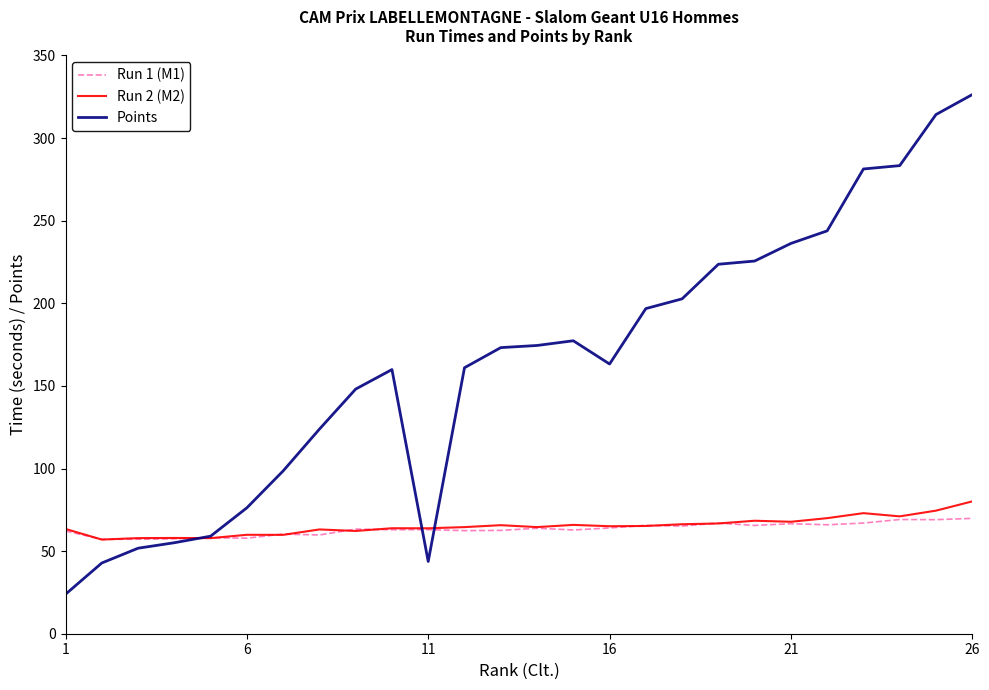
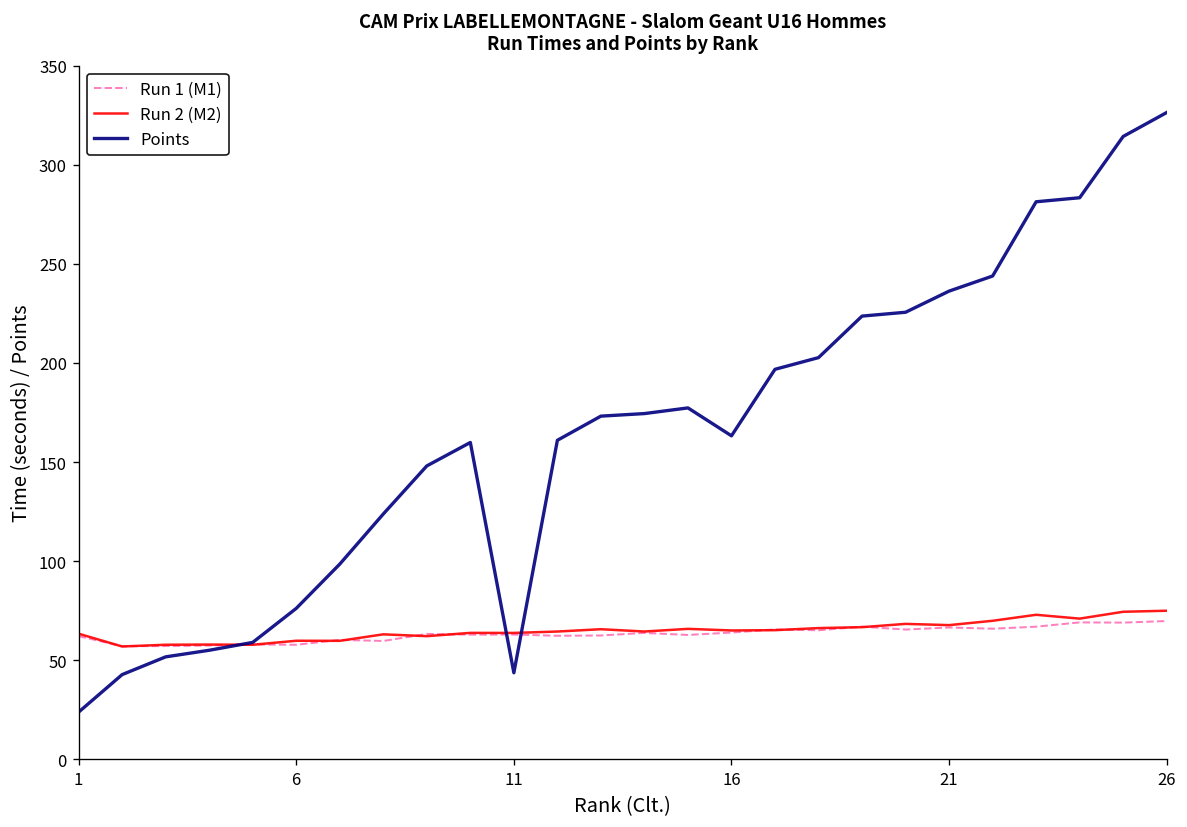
Run 2 (M2), 26: 80 -> 75
